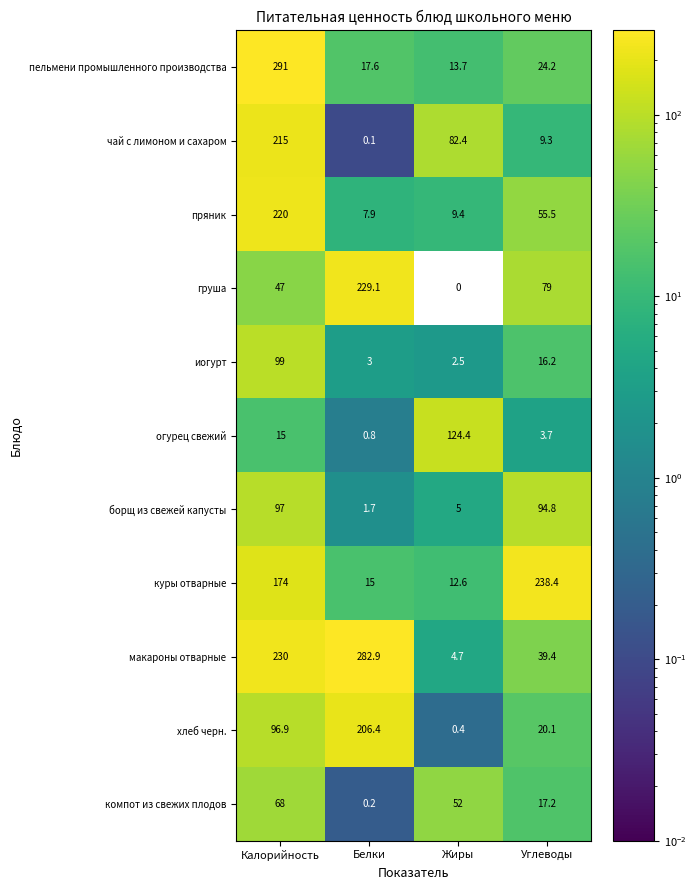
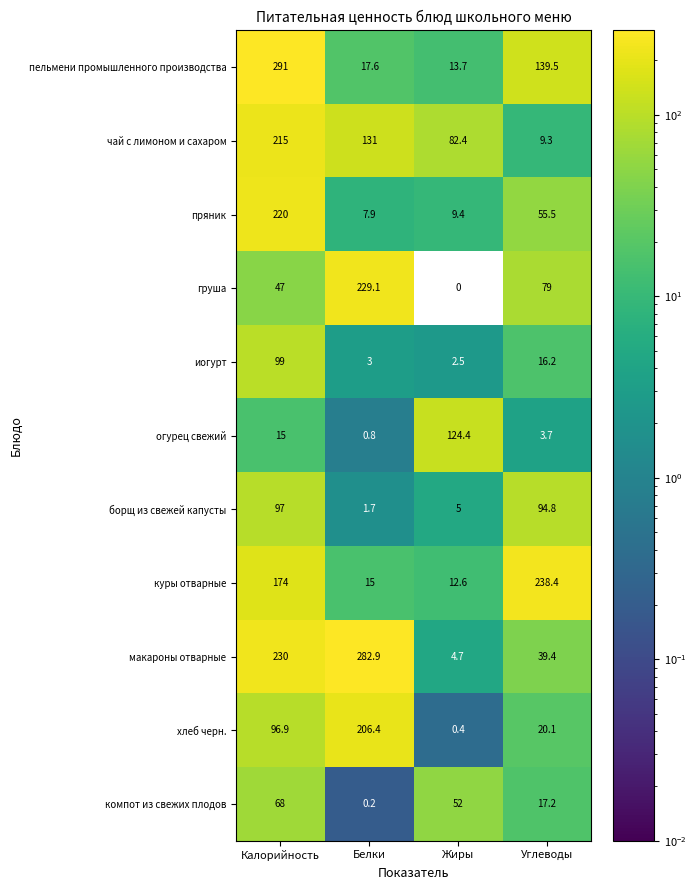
пельмени промышленного производства, Углеводы: 24.2 -> 139.5
чай с лимоном и сахаром, Белки: 0.1 -> 131
